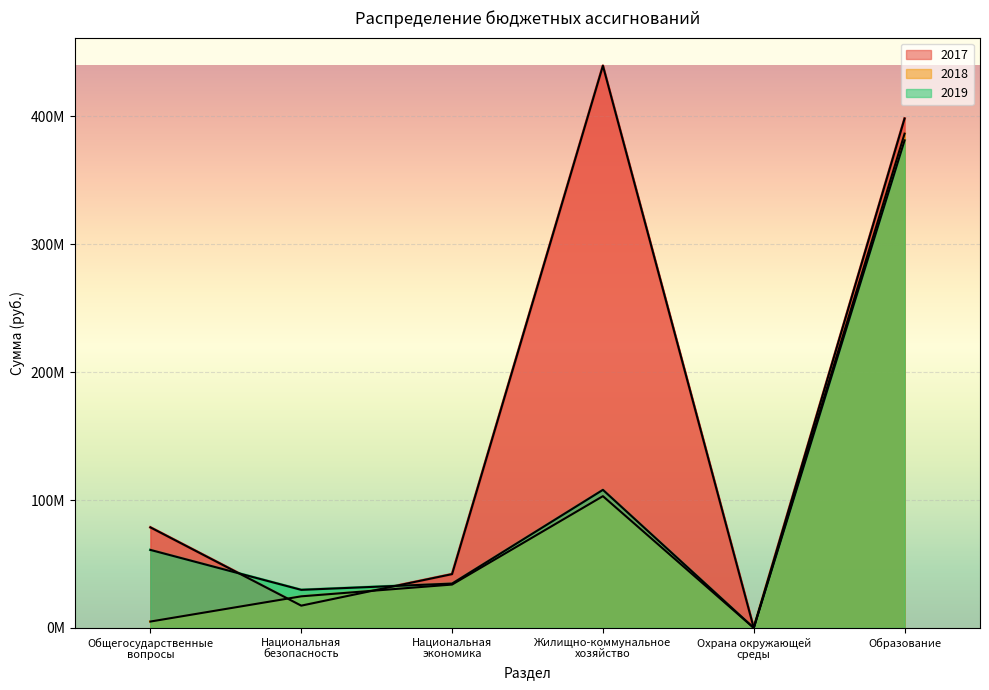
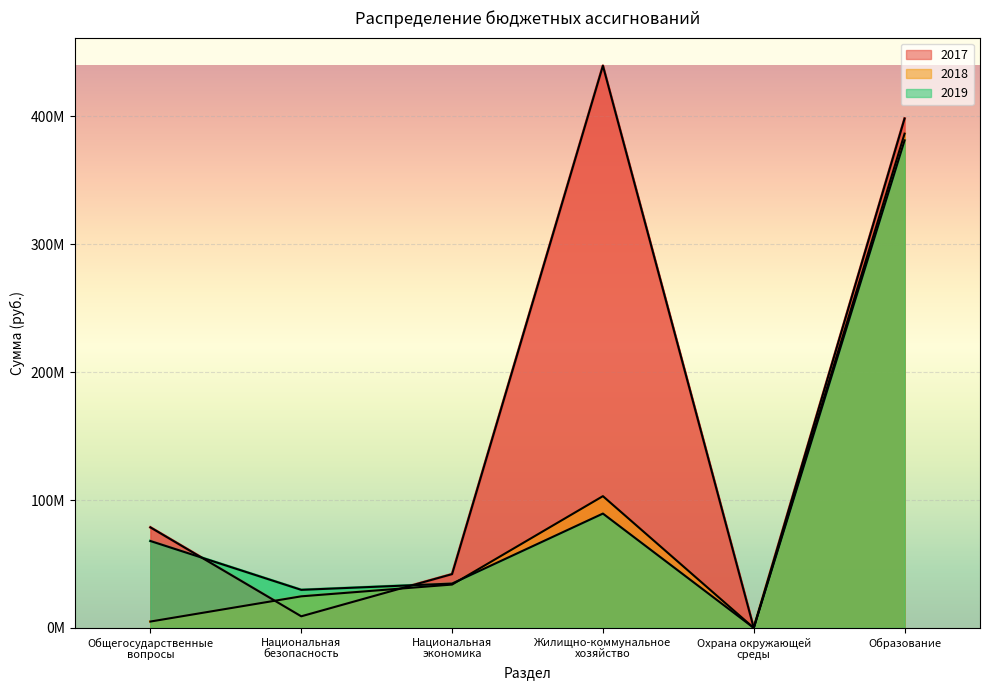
2019, Общегосударственные вопросы: 61000000 -> 68000000
2017, Национальная безопасность: 17000000 -> 9000000
2019, Жилищно-коммунальное хозяйство: 108000000 -> 89000000
